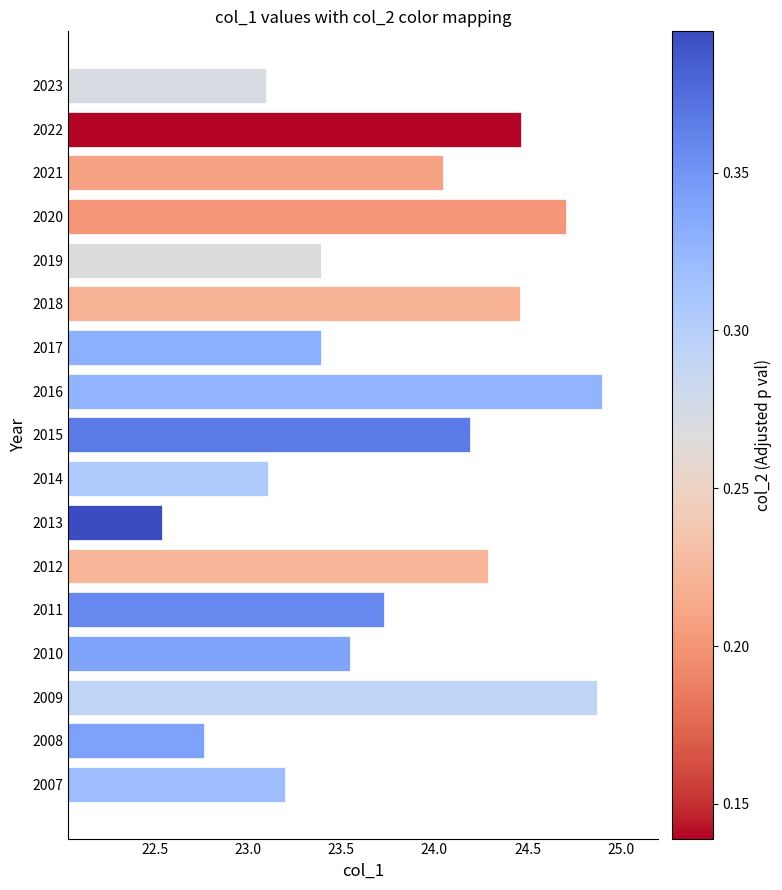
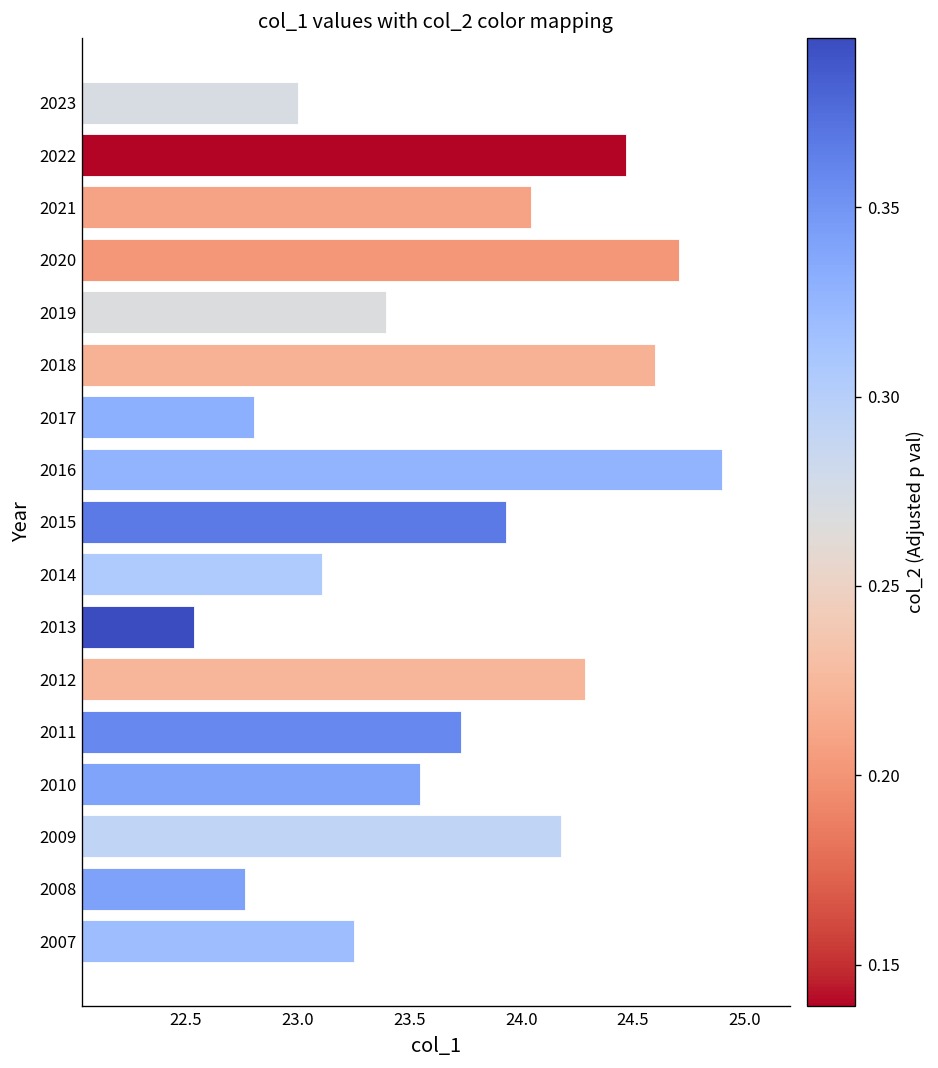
2023: 23.10 -> 23.00
2018: 24.46 -> 24.60
2017: 23.39 -> 22.80
2015: 24.19 -> 23.93
2009: 24.88 -> 24.18
2007: 23.20 -> 23.25
